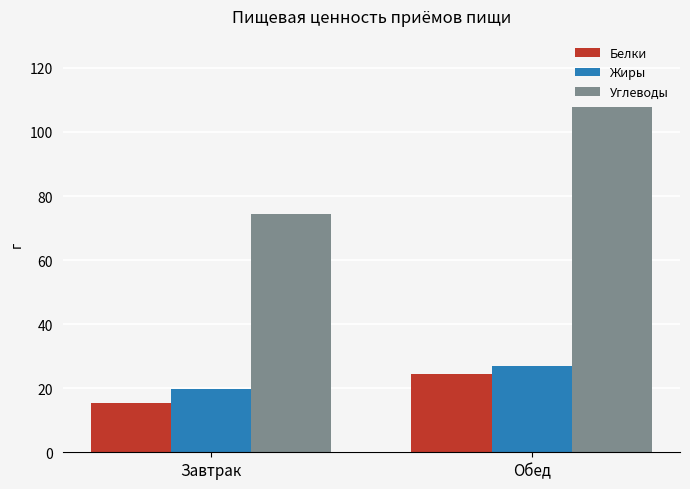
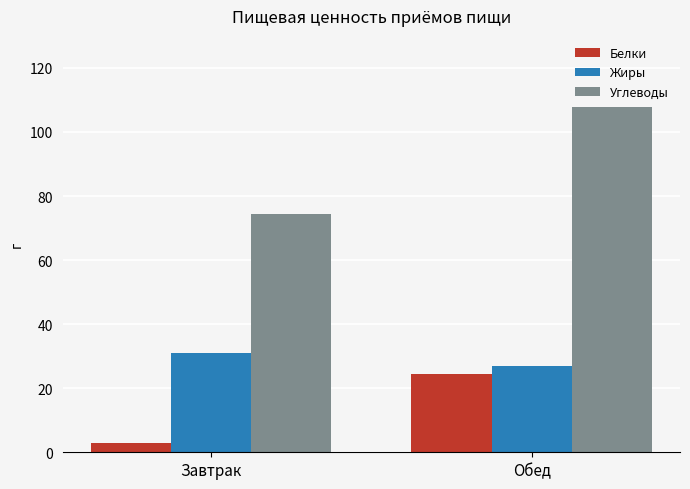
Белки, Завтрак: 15 -> 3
Жиры, Завтрак: 20 -> 31
